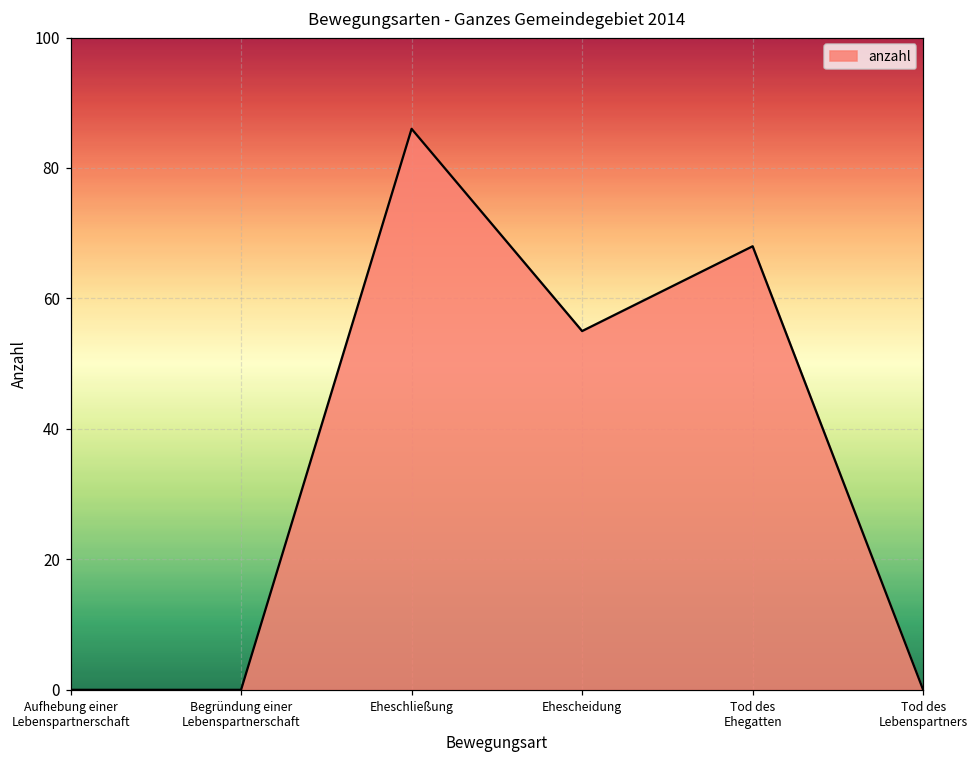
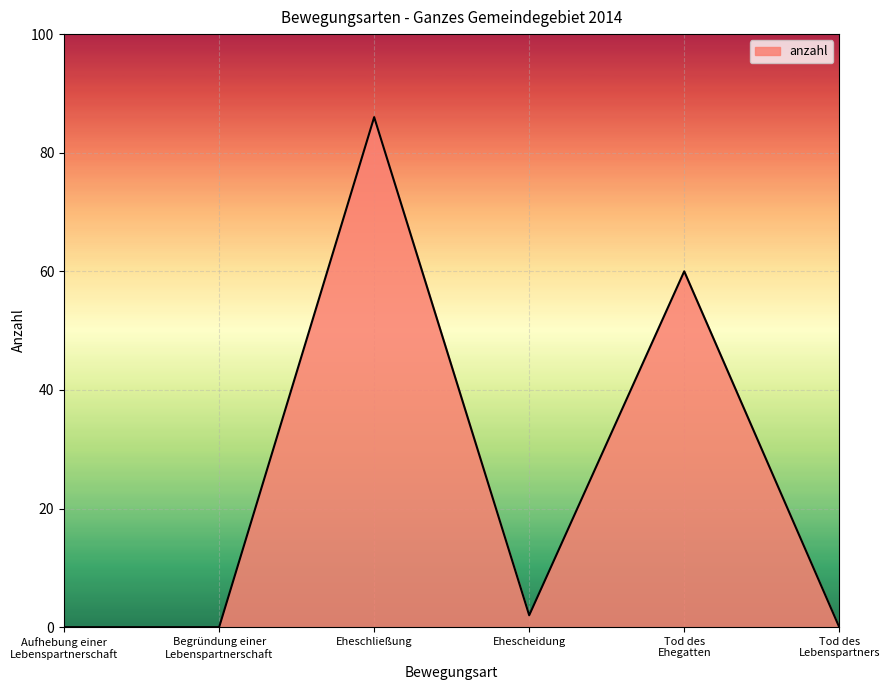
Ehescheidung: 55 -> 2
Tod des Ehegatten: 68 -> 60
